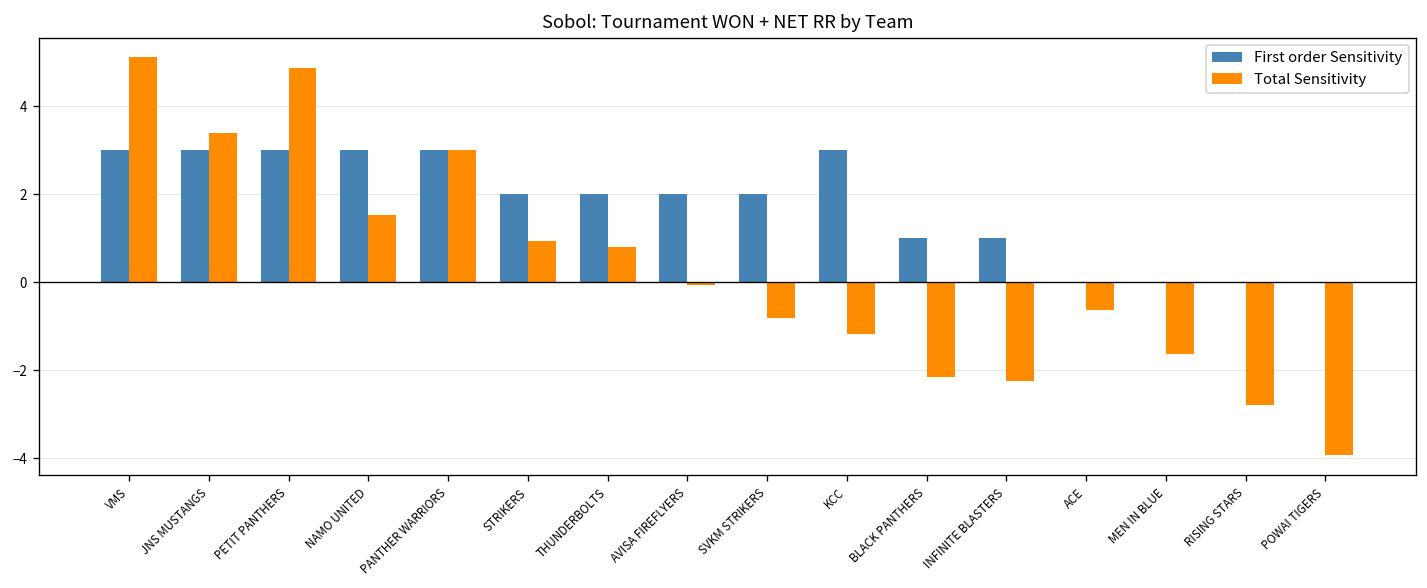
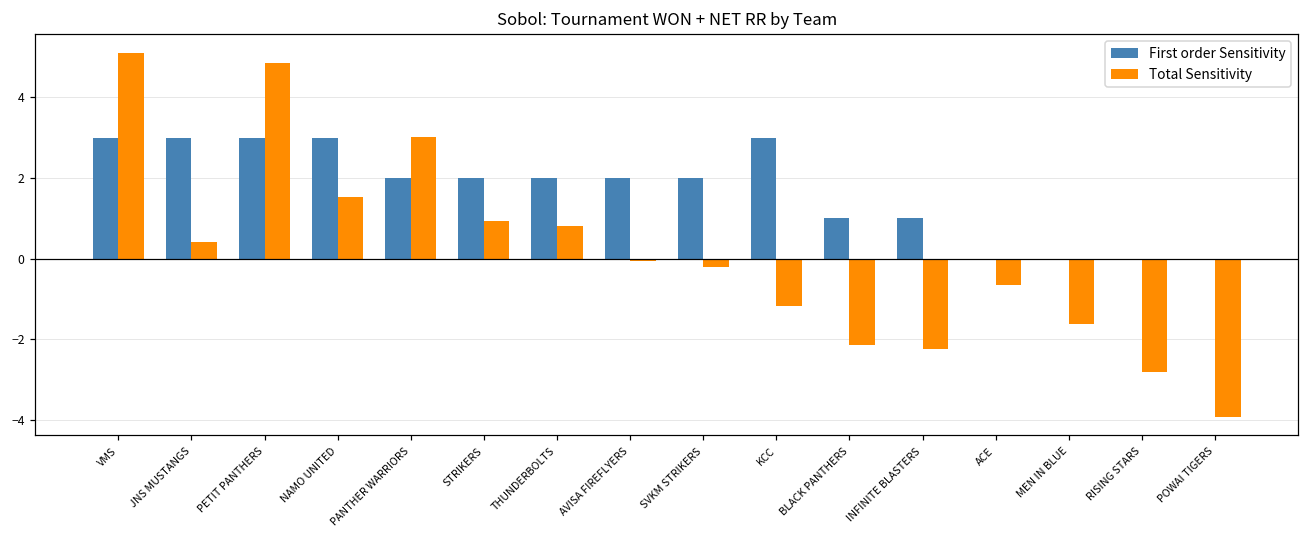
Total Sensitivity, JNS MUSTANGS: 3.4 -> 0.4
First order Sensitivity, PANTHER WARRIORS: 3 -> 2
Total Sensitivity, SVKM STRIKERS: -0.8 -> -0.2
